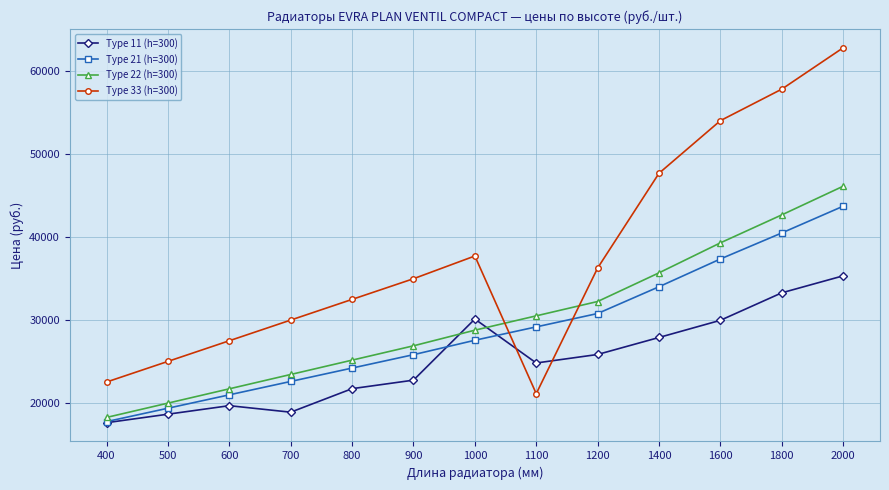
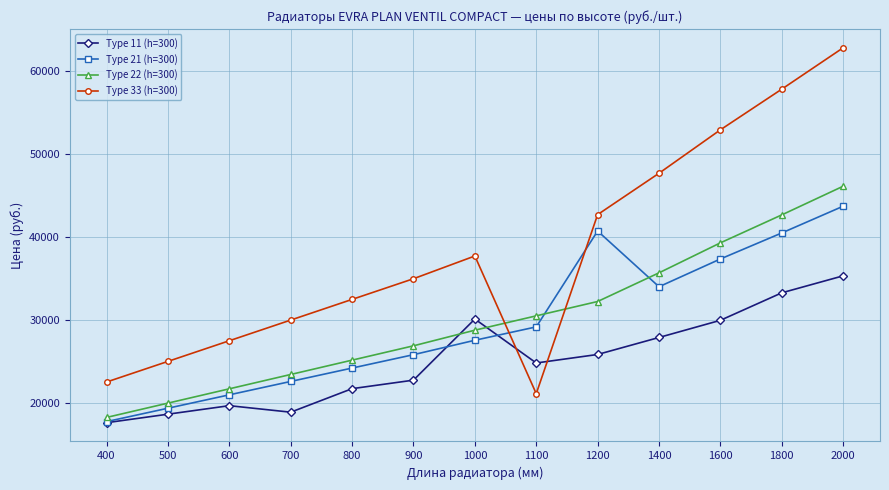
Type 21 (h=300), 1200: 31000 -> 41000
Type 33 (h=300), 1200: 36000 -> 43000
Type 33 (h=300), 1600: 54000 -> 53000
